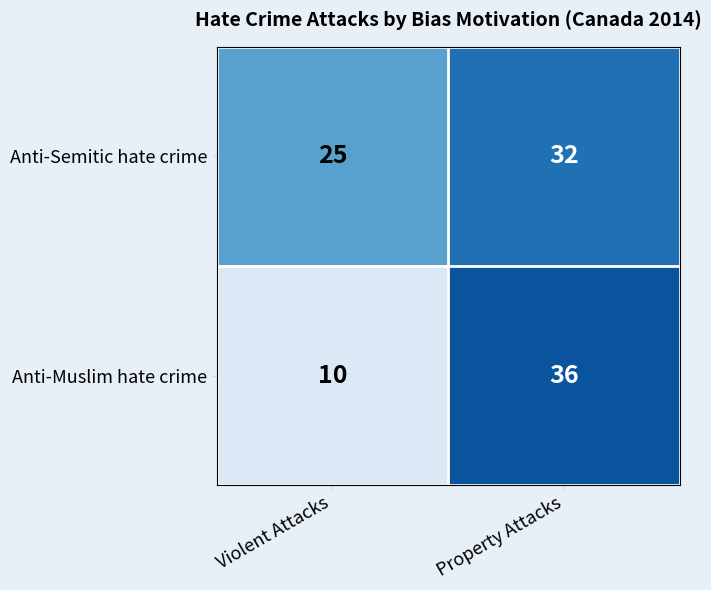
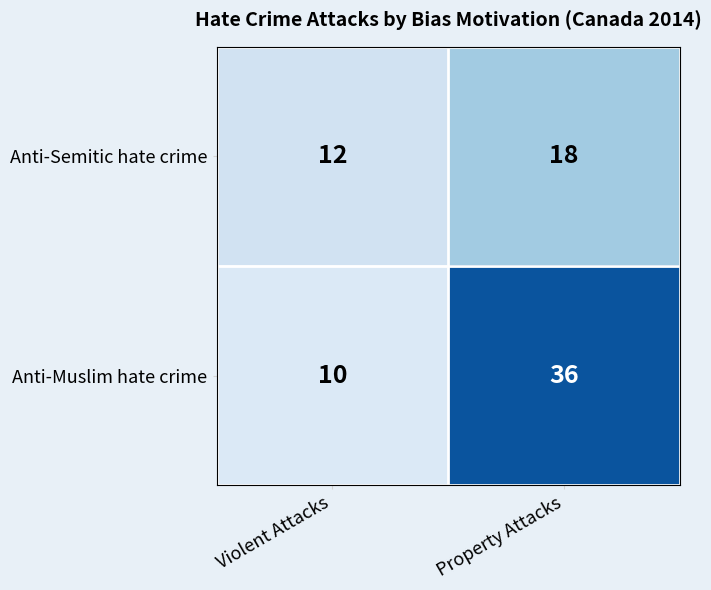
Anti-Semitic hate crime, Violent Attacks: 25 -> 12
Anti-Semitic hate crime, Property Attacks: 32 -> 18
